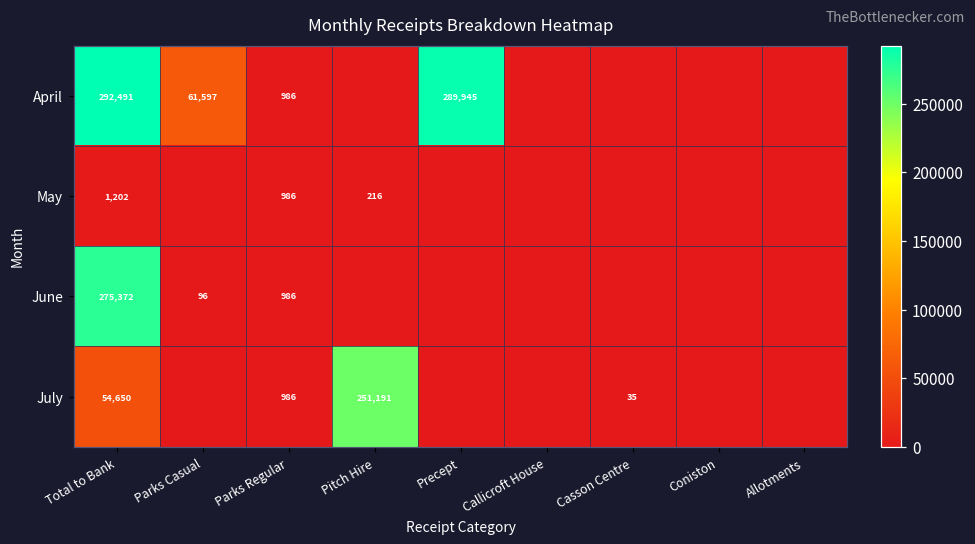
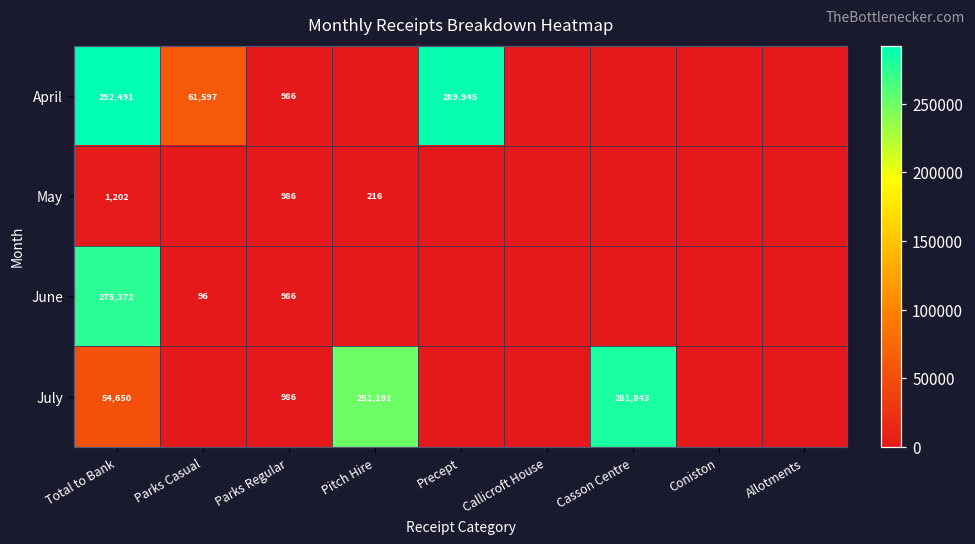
July, Casson Centre: 35 -> 281,843
